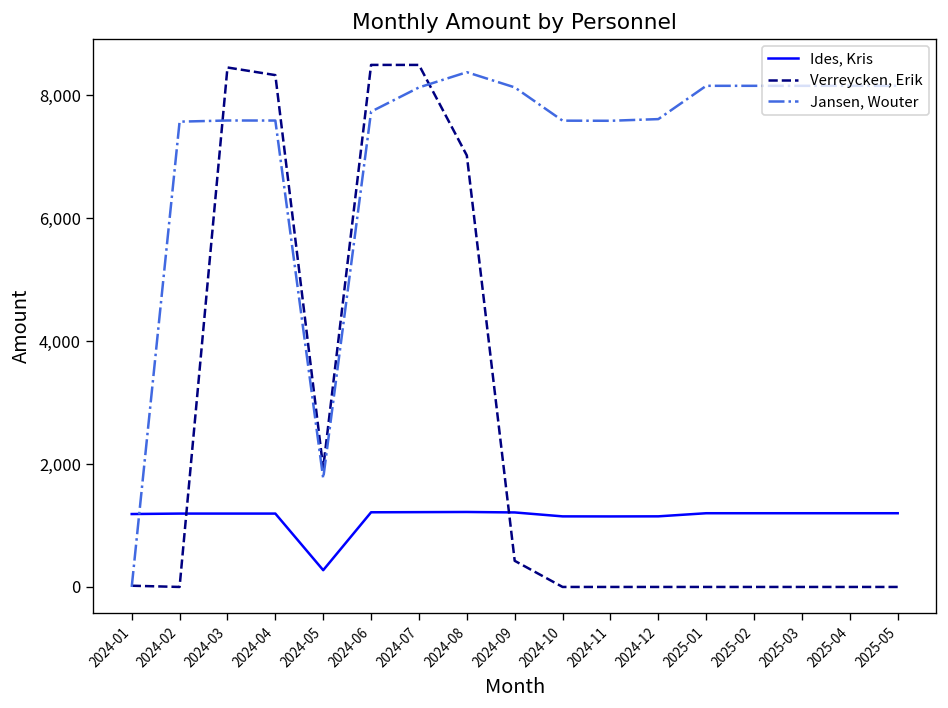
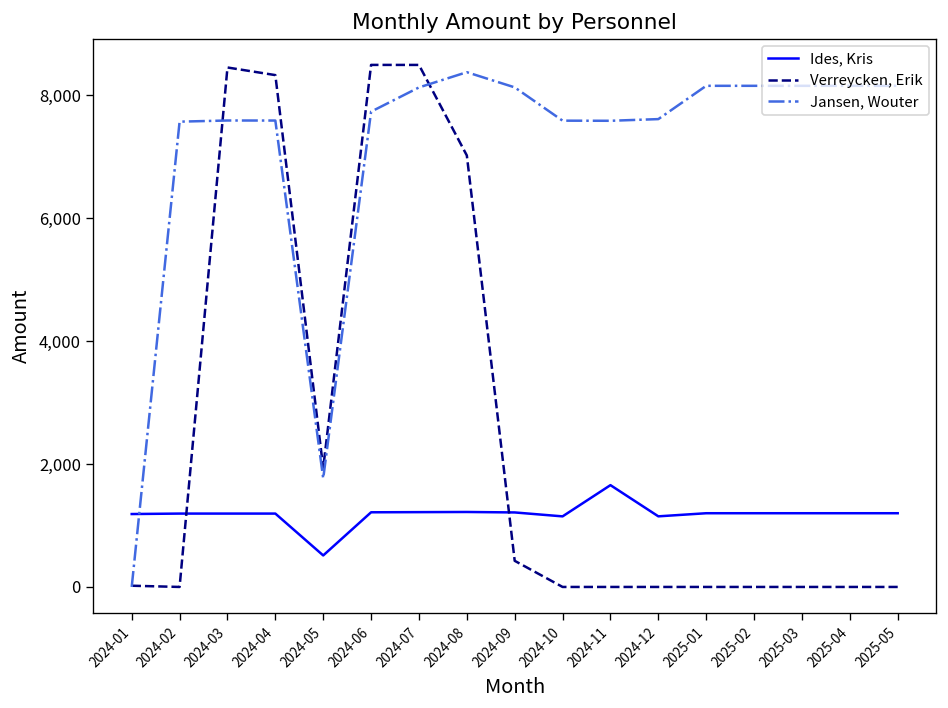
Ides, Kris, 2024-05: 300 -> 500
Ides, Kris, 2024-11: 1,100 -> 1,700
